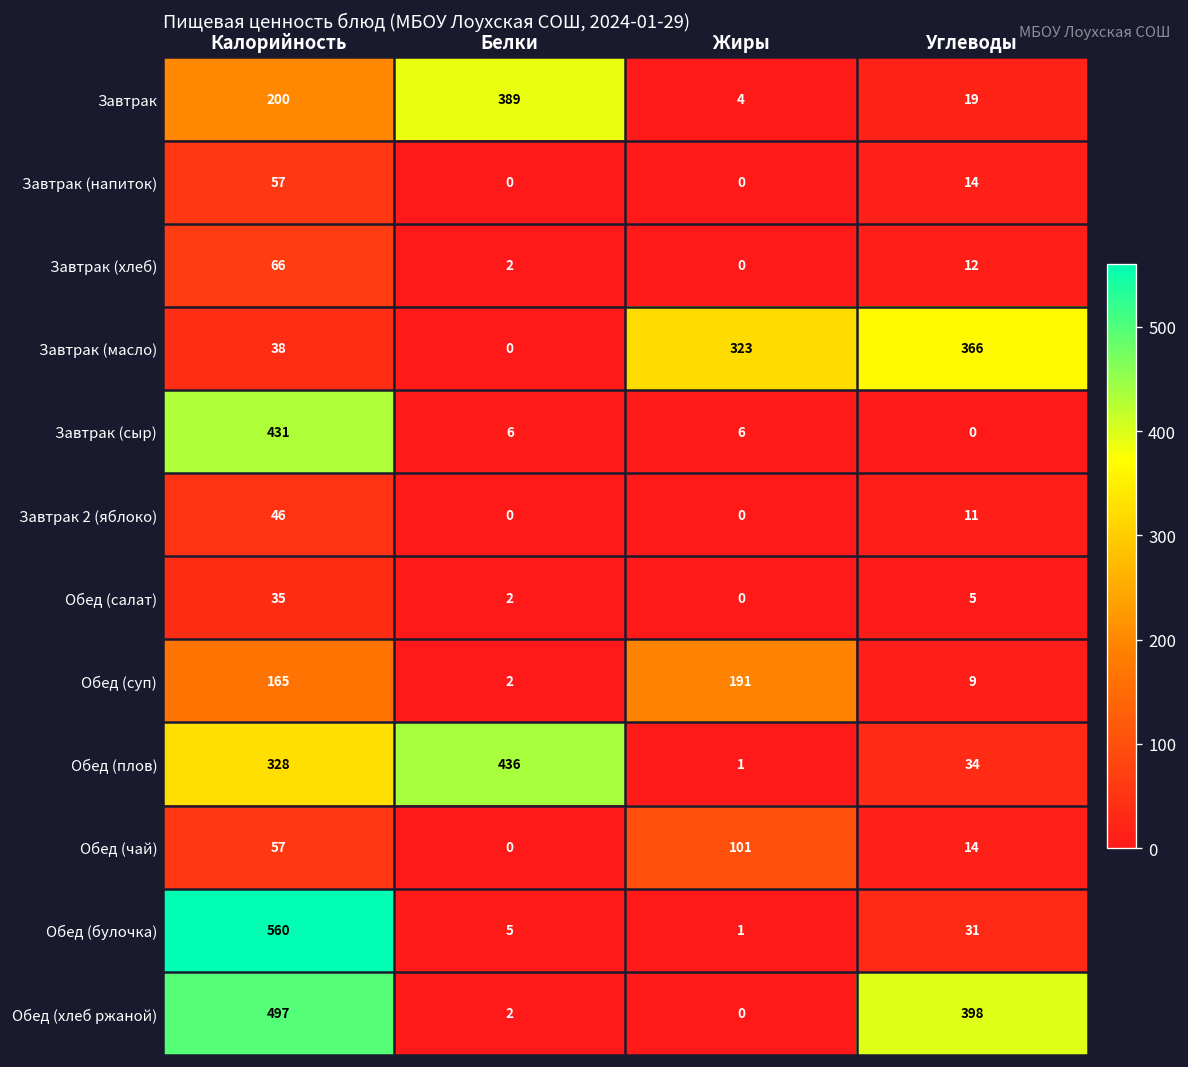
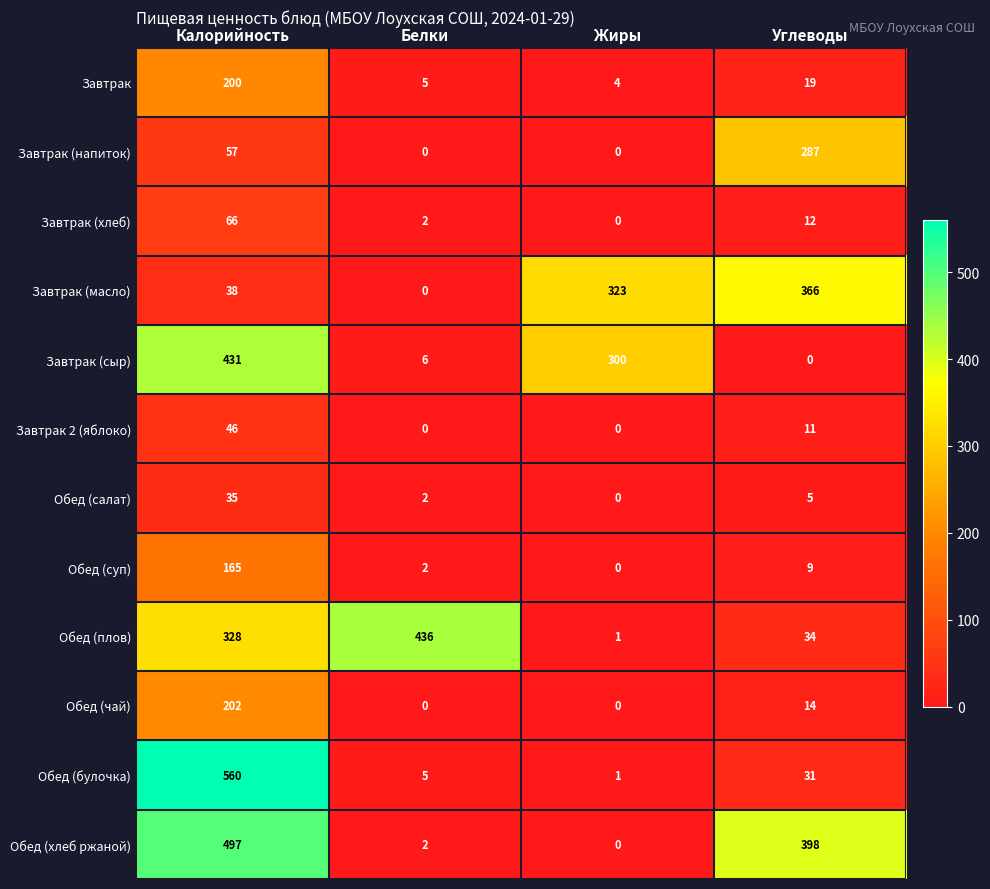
Завтрак, Белки: 389 -> 5
Завтрак (напиток), Углеводы: 14 -> 287
Завтрак (сыр), Жиры: 6 -> 300
Обед (суп), Жиры: 191 -> 0
Обед (чай), Калорийность: 57 -> 202
Обед (чай), Жиры: 101 -> 0
